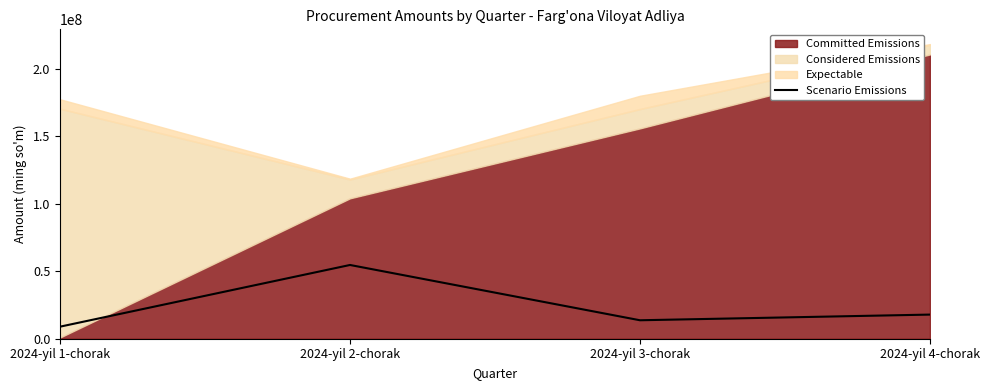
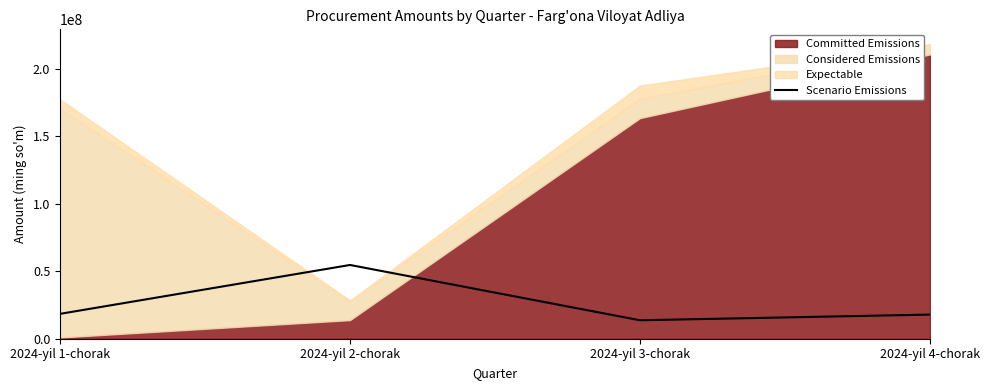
Scenario Emissions, 2024-yil 1-chorak: 9000000 -> 18000000
Committed Emissions, 2024-yil 2-chorak: 104000000 -> 14000000
Committed Emissions, 2024-yil 3-chorak: 156000000 -> 164000000
